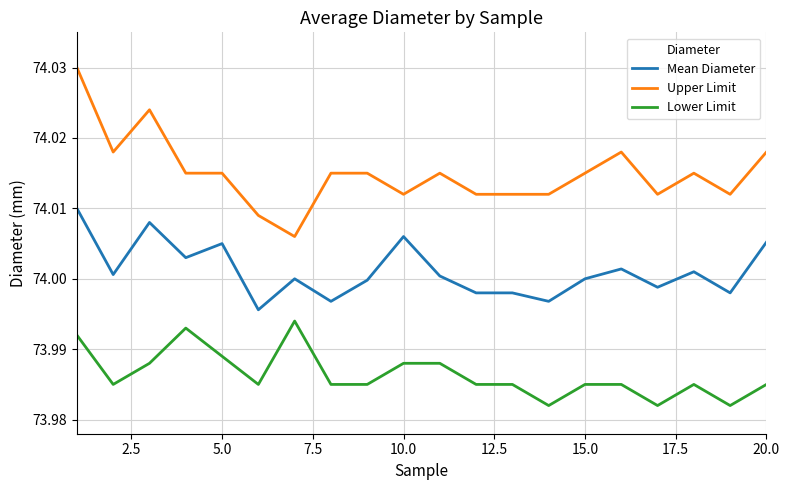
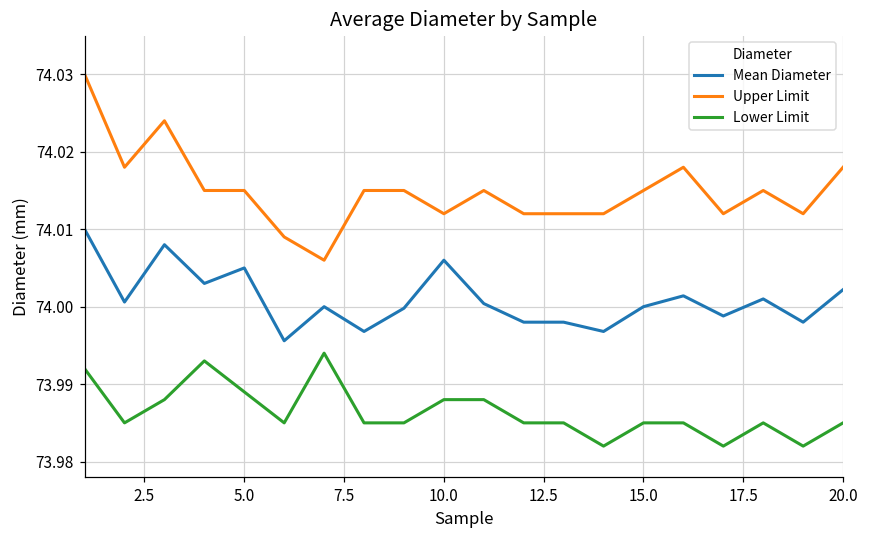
Mean Diameter, 20.0: 74.005 -> 74.002
